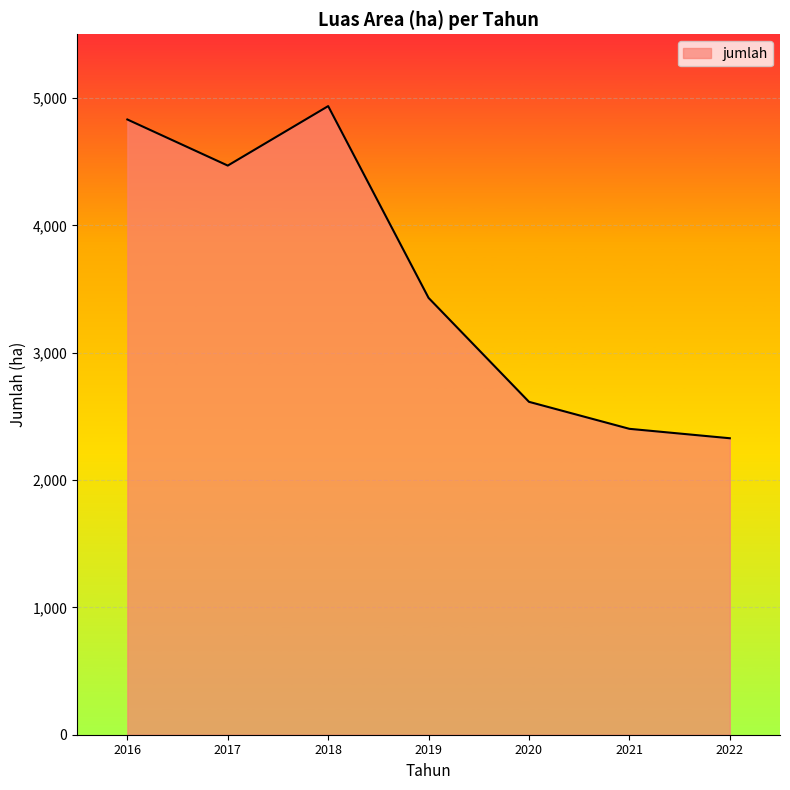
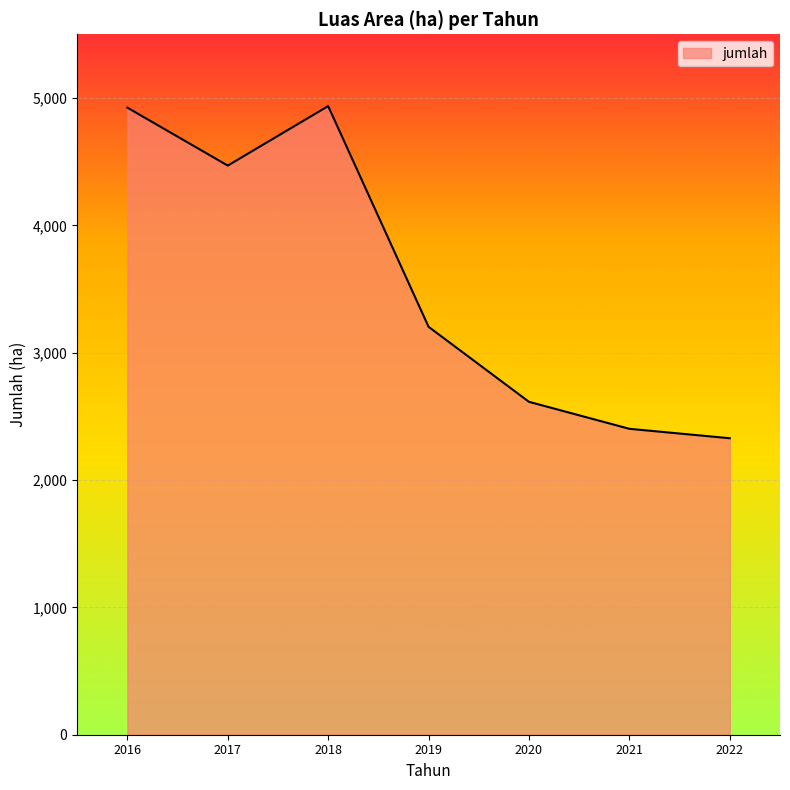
2016: 4,830 -> 4,920
2019: 3,430 -> 3,200
